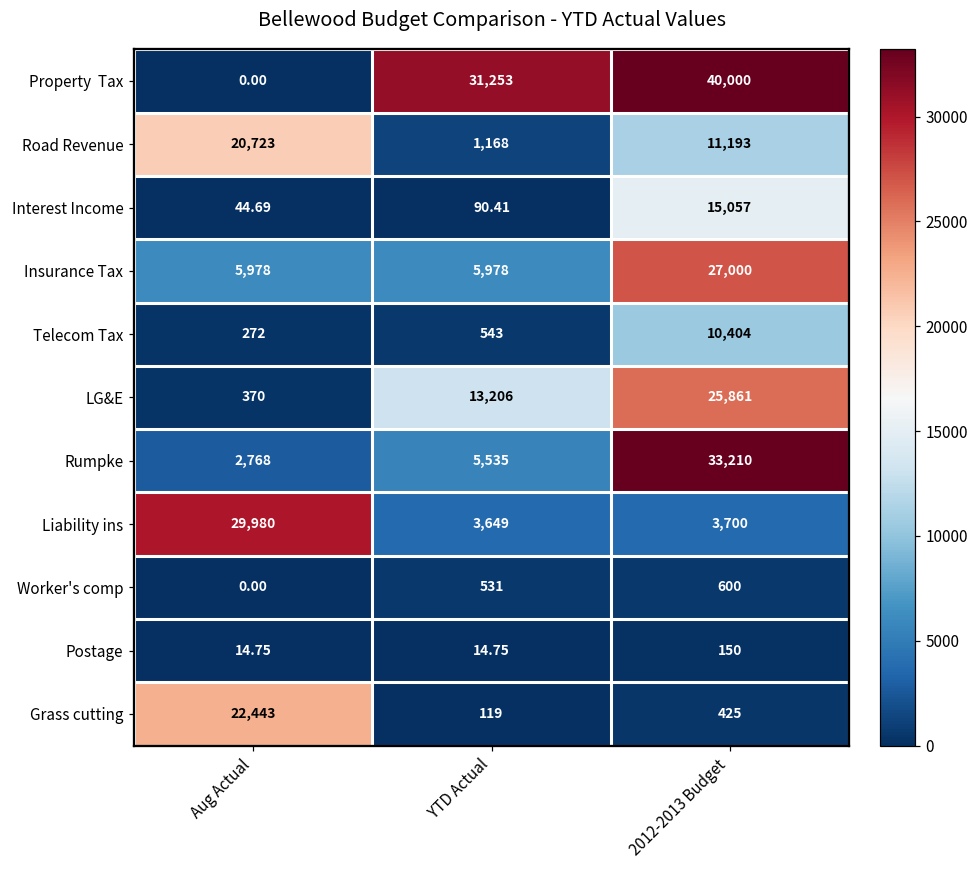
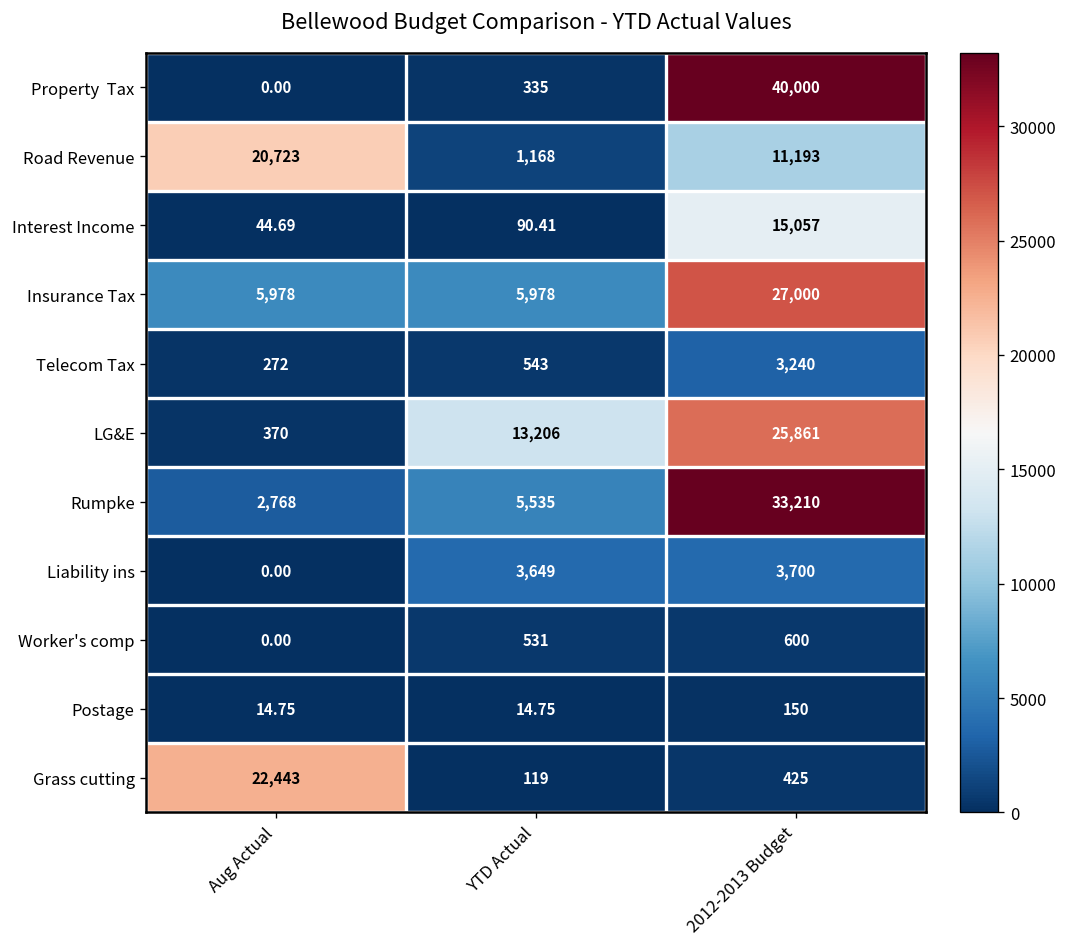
Property Tax, YTD Actual: 31,253 -> 335
Telecom Tax, 2012-2013 Budget: 10,404 -> 3,240
Liability ins, Aug Actual: 29,980 -> 0.00
